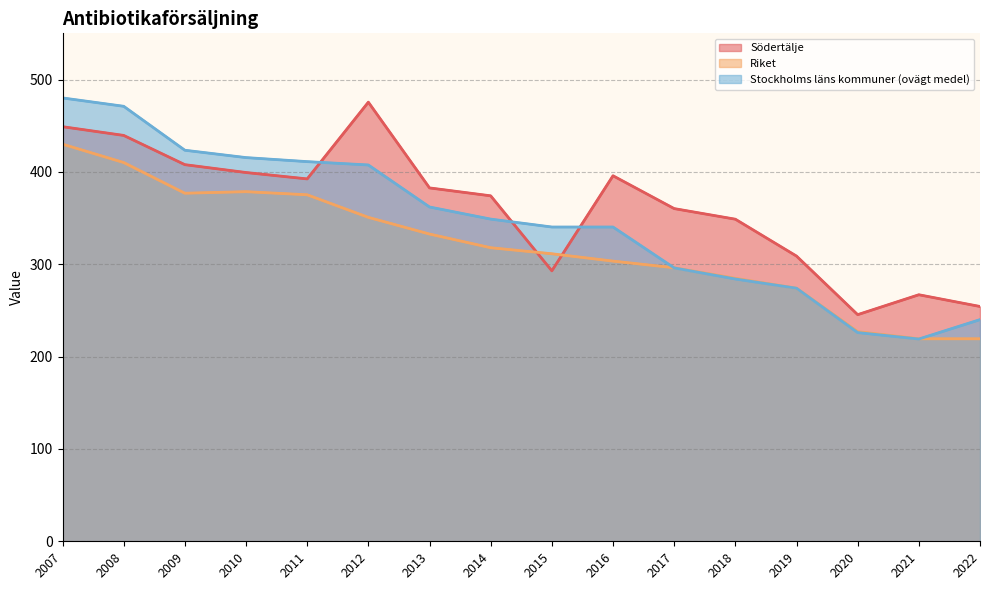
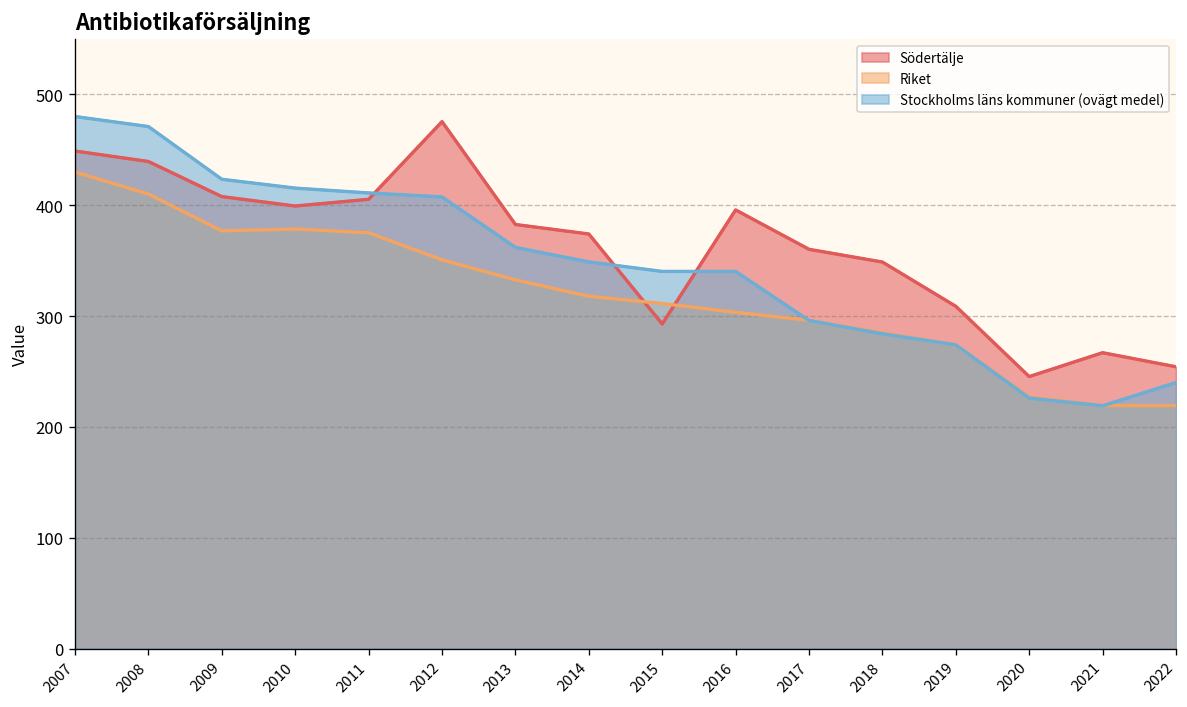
Södertälje, 2011: 390 -> 410
